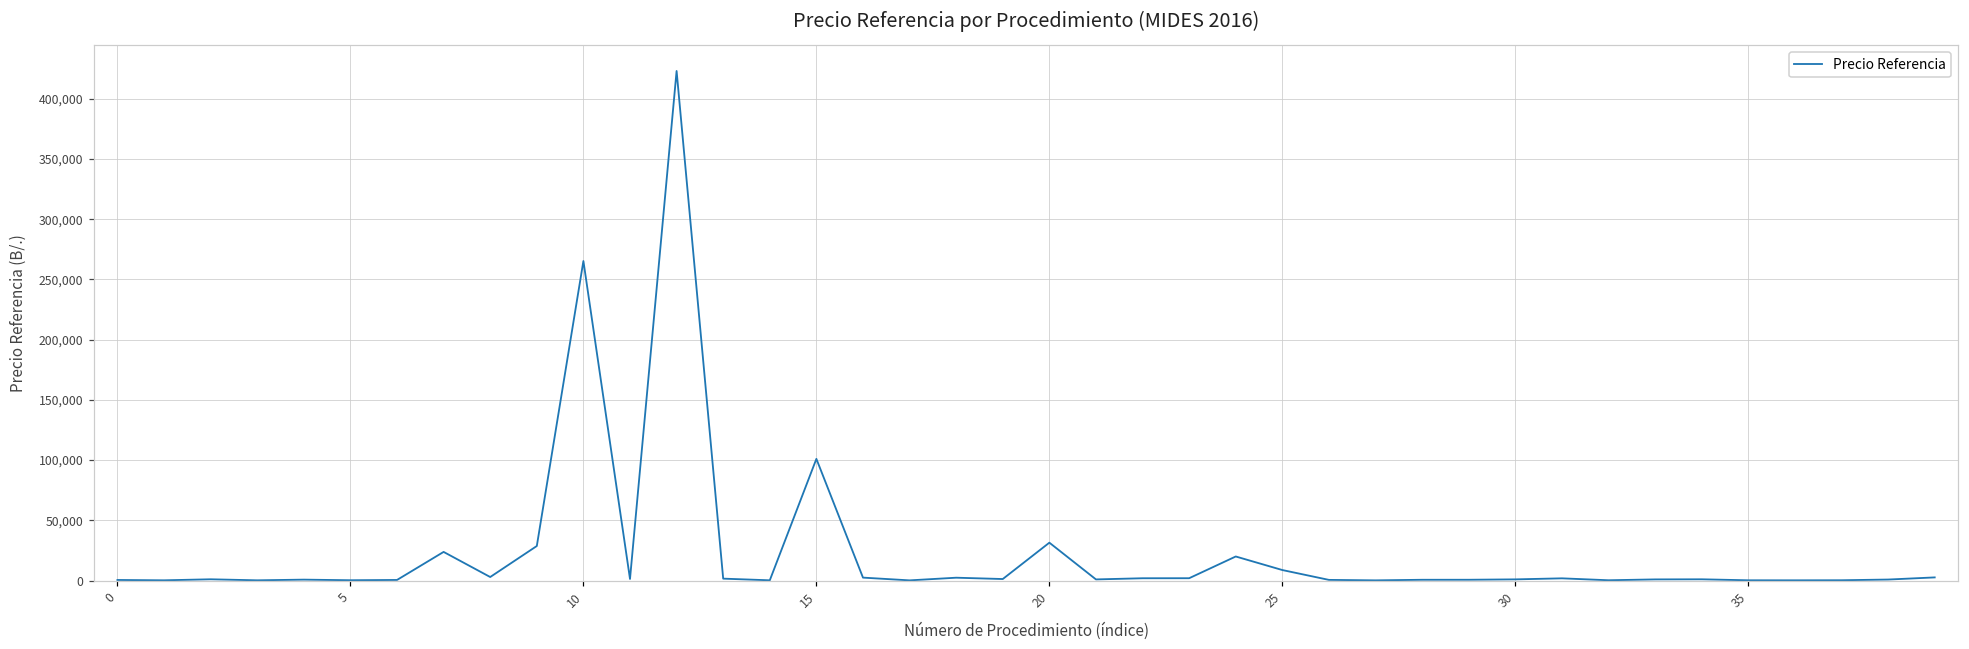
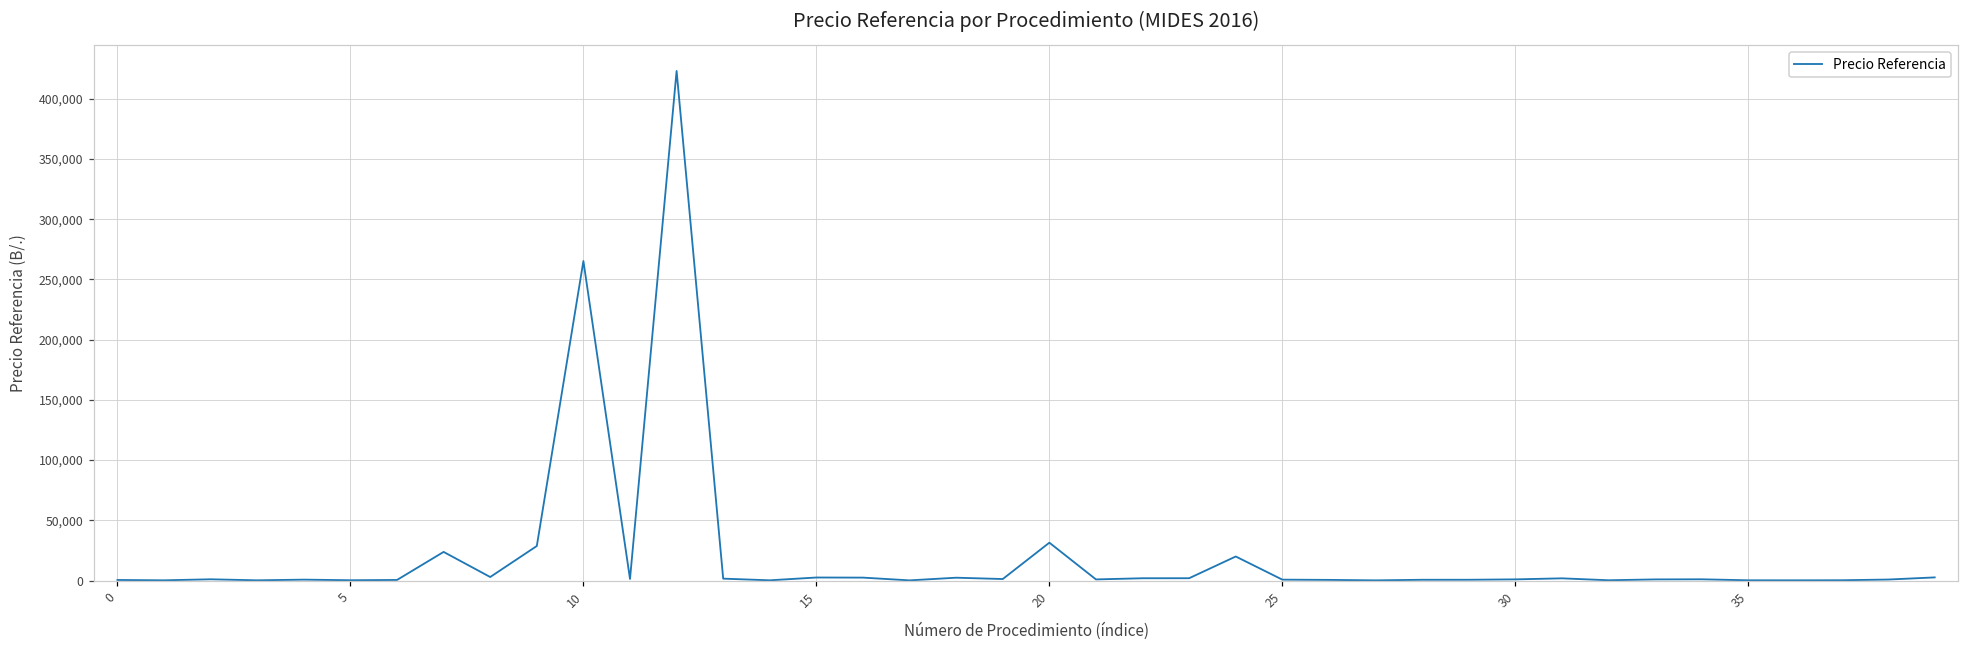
15: 101,000 -> 3,000
25: 9,000 -> 1,000
